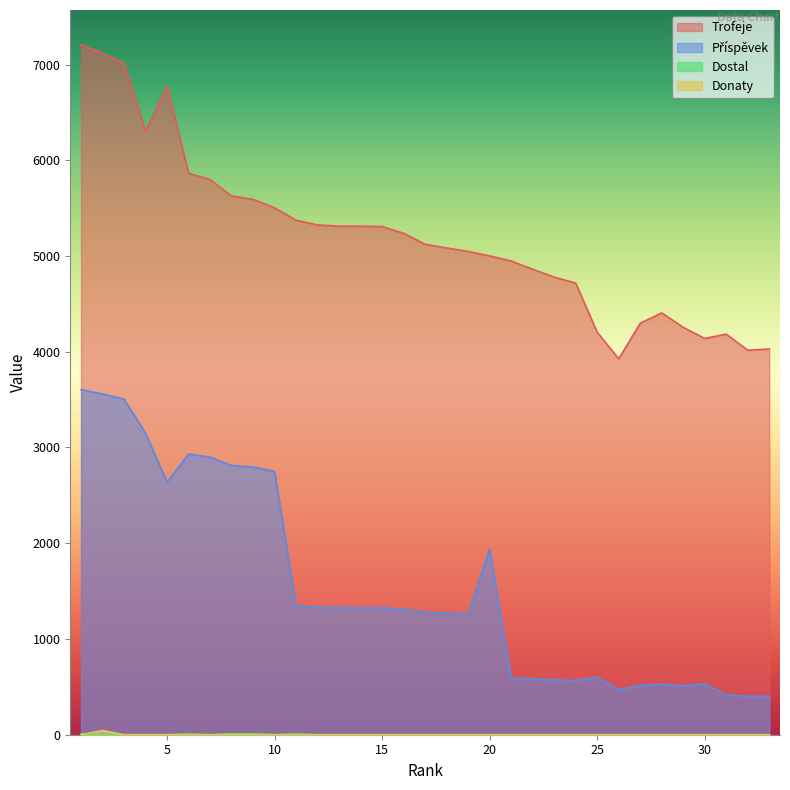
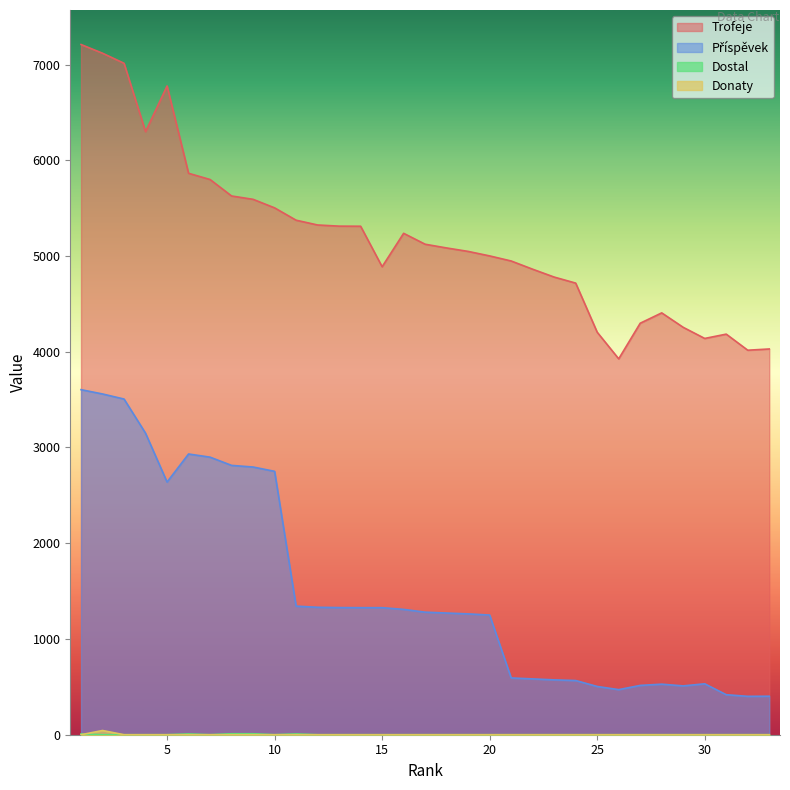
Trofeje, 15: 5300 -> 4900
Příspěvek, 20: 1900 -> 1300
Příspěvek, 25: 600 -> 500
